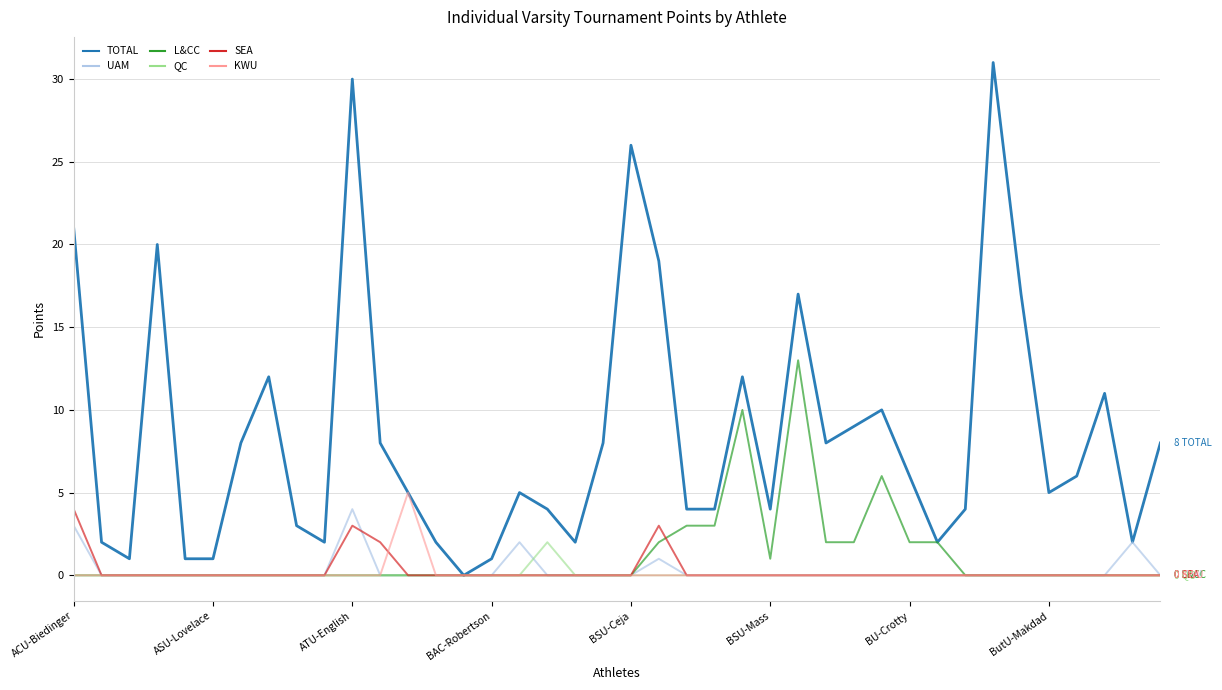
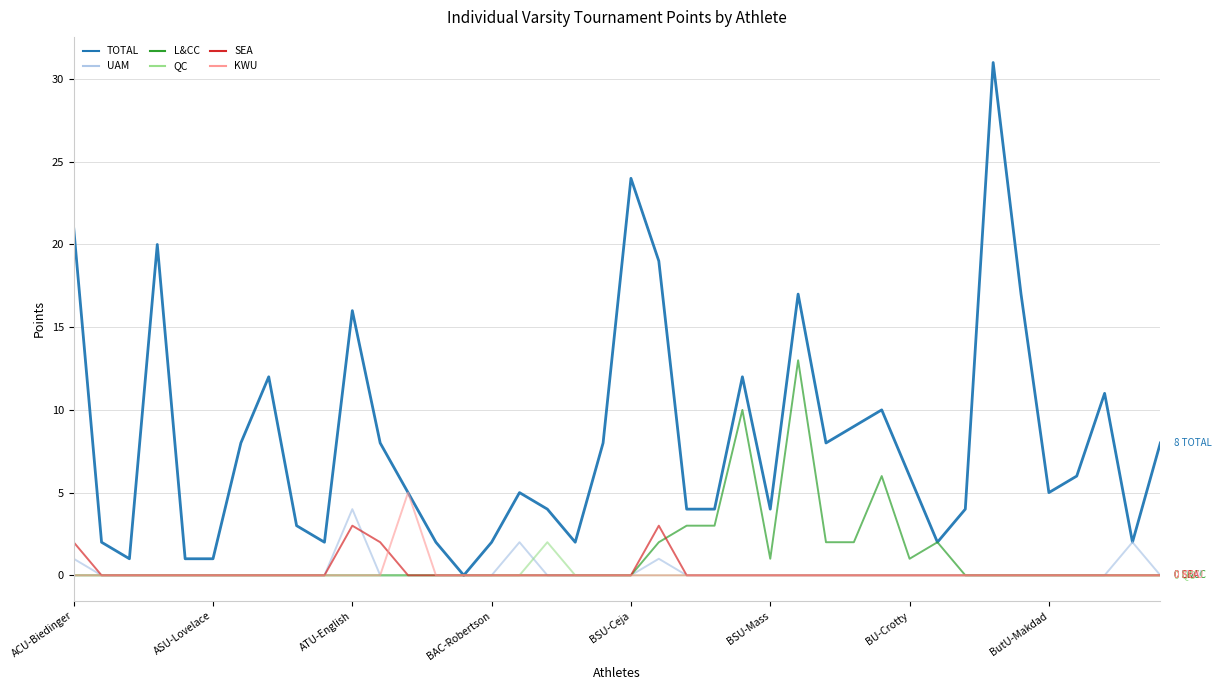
UAM, ACU-Biedinger: 3 -> 1
SEA, ACU-Biedinger: 4 -> 2
TOTAL, ATU-English: 30 -> 16
TOTAL, BAC-Robertson: 1 -> 2
TOTAL, BSU-Ceja: 26 -> 24
L&CC, BU-Crotty: 2 -> 1
